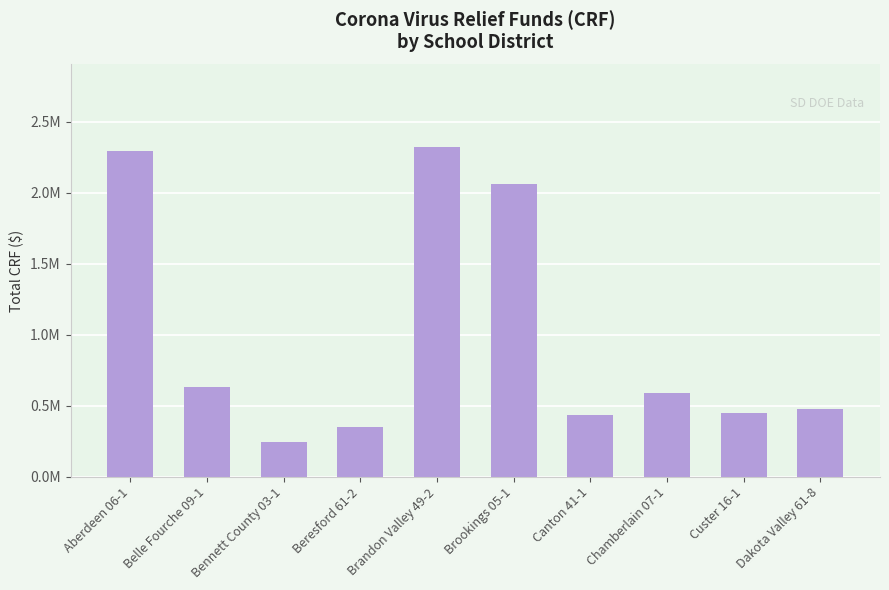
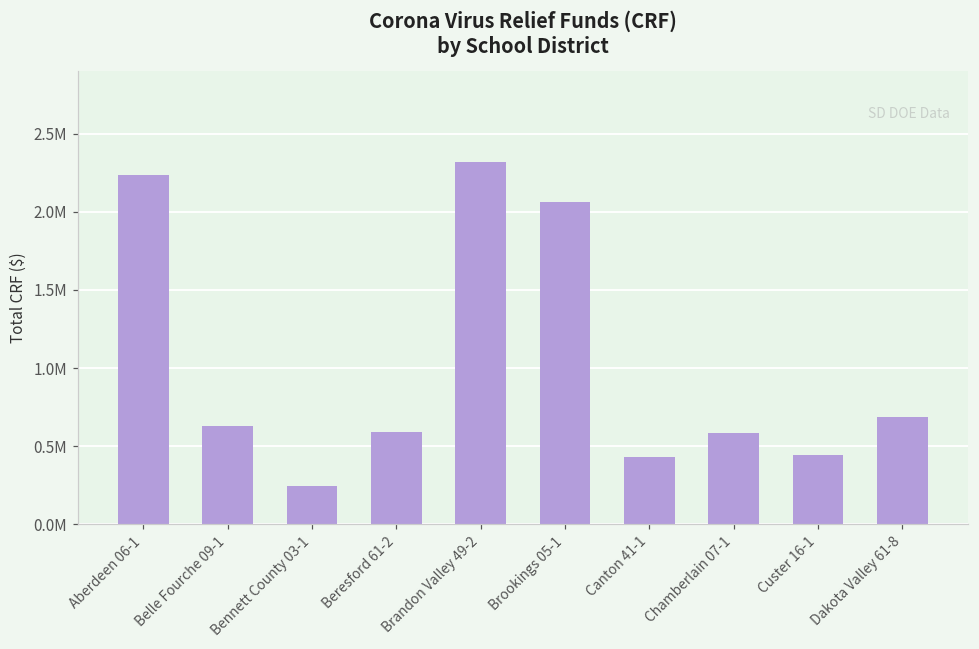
Aberdeen 06-1: 2290000 -> 2240000
Beresford 61-2: 350000 -> 590000
Dakota Valley 61-8: 480000 -> 690000
